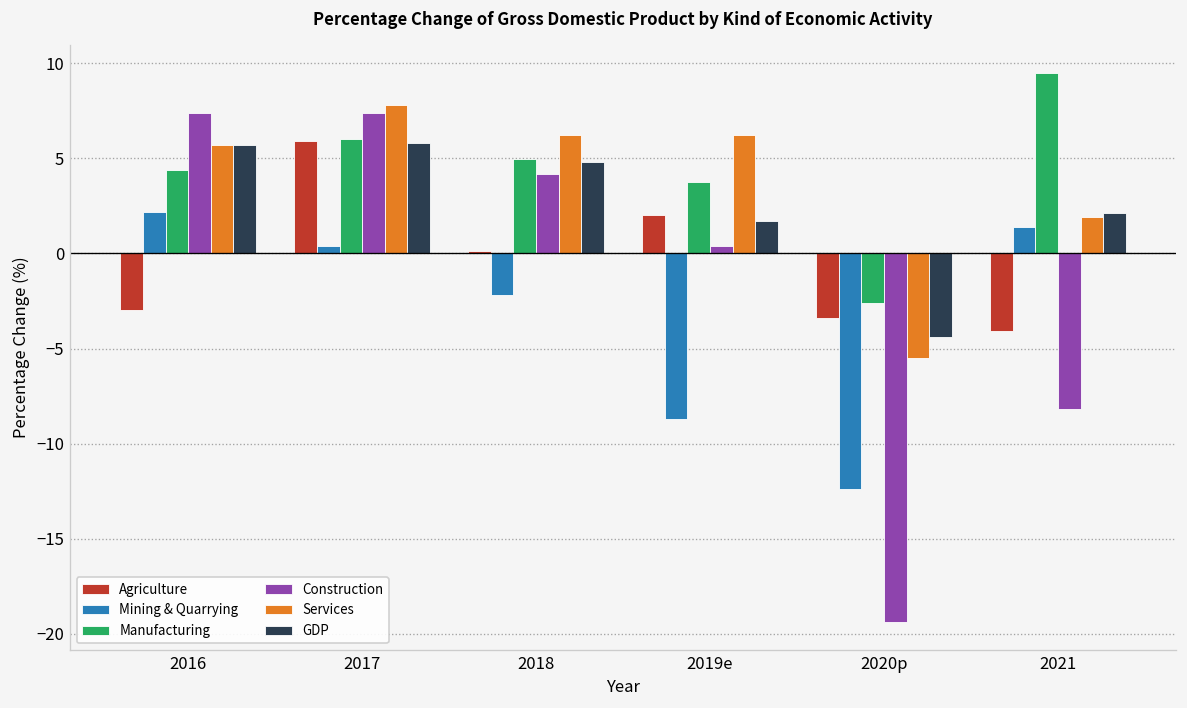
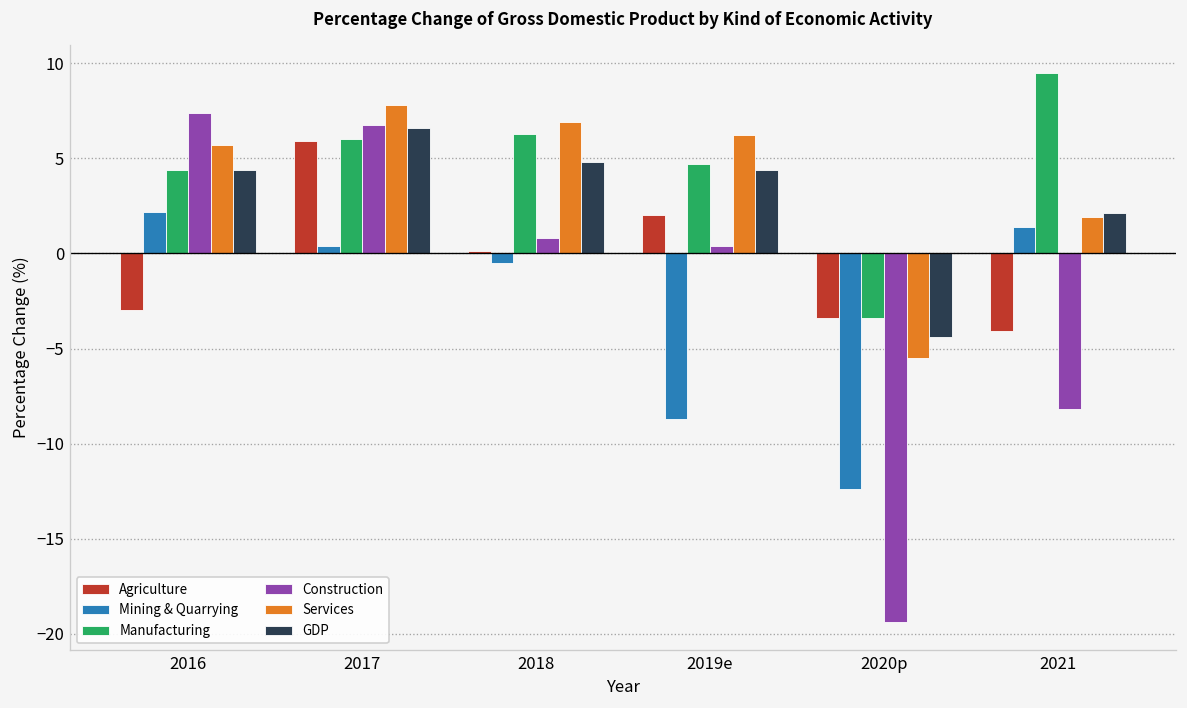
GDP, 2016: 5.7 -> 4.4
Construction, 2017: 7.4 -> 6.7
GDP, 2017: 5.8 -> 6.6
Mining & Quarrying, 2018: -2.2 -> -0.5
Manufacturing, 2018: 5.0 -> 6.3
Construction, 2018: 4.2 -> 0.8
Services, 2018: 6.2 -> 6.9
Manufacturing, 2019e: 3.8 -> 4.7
GDP, 2019e: 1.7 -> 4.4
Manufacturing, 2020p: -2.6 -> -3.4
